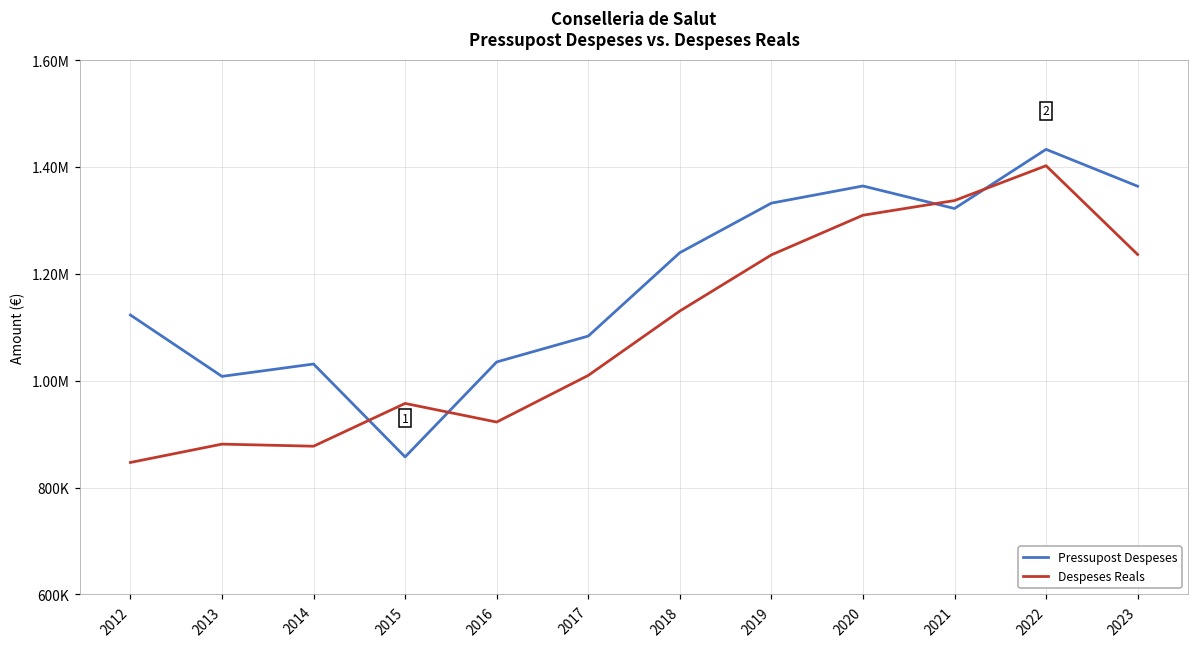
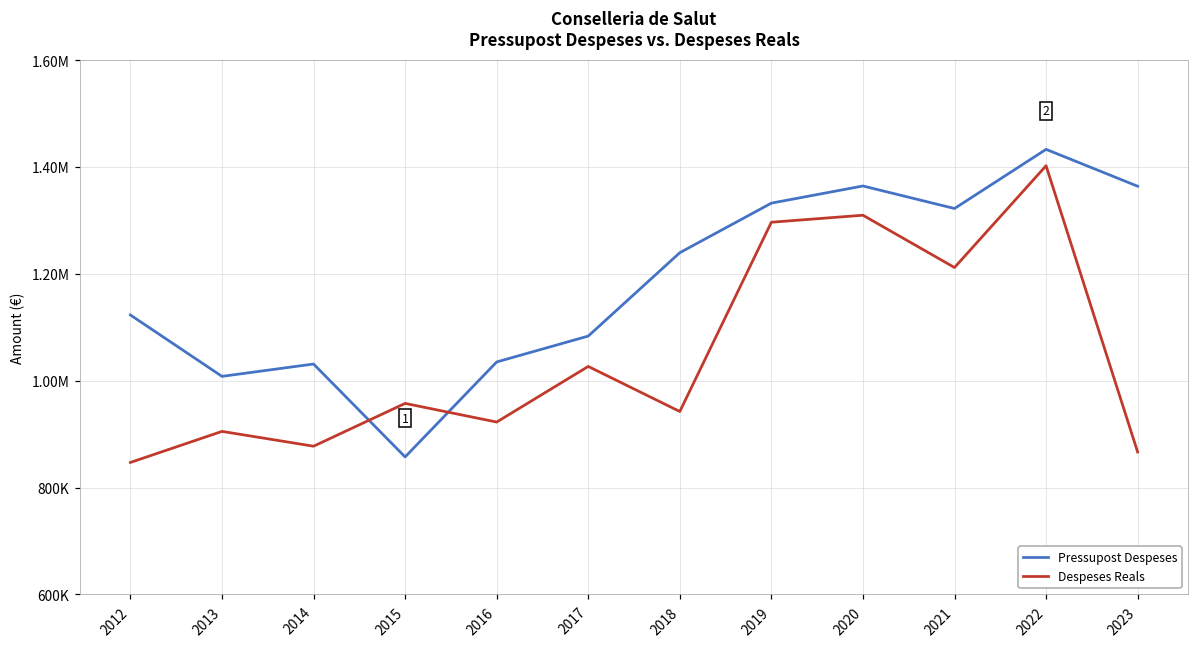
Despeses Reals, 2013: 880000 -> 910000
Despeses Reals, 2017: 1010000 -> 1030000
Despeses Reals, 2018: 1130000 -> 940000
Despeses Reals, 2019: 1240000 -> 1300000
Despeses Reals, 2021: 1340000 -> 1210000
Despeses Reals, 2023: 1240000 -> 870000
